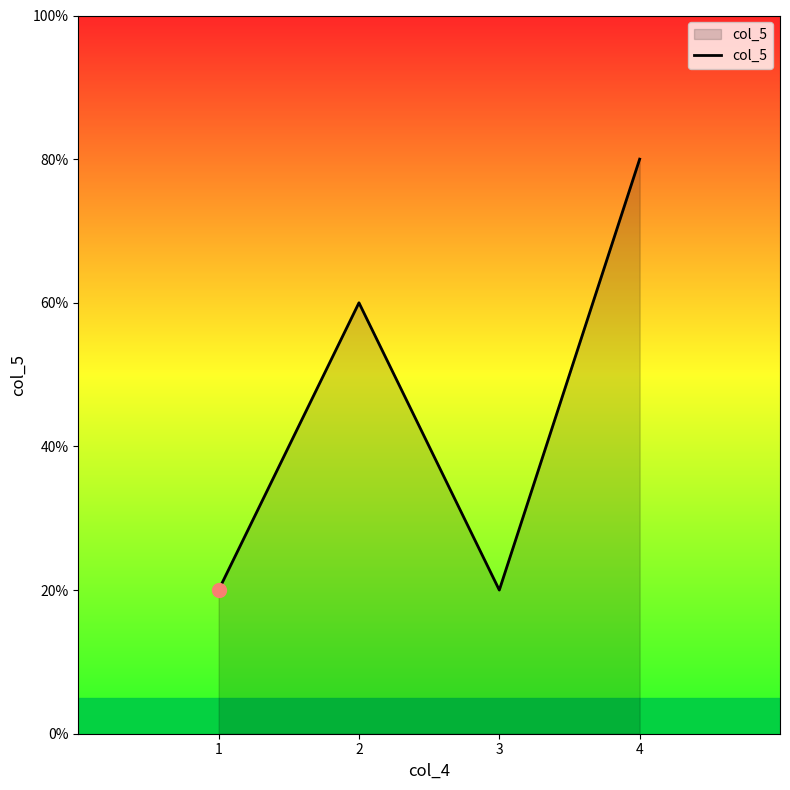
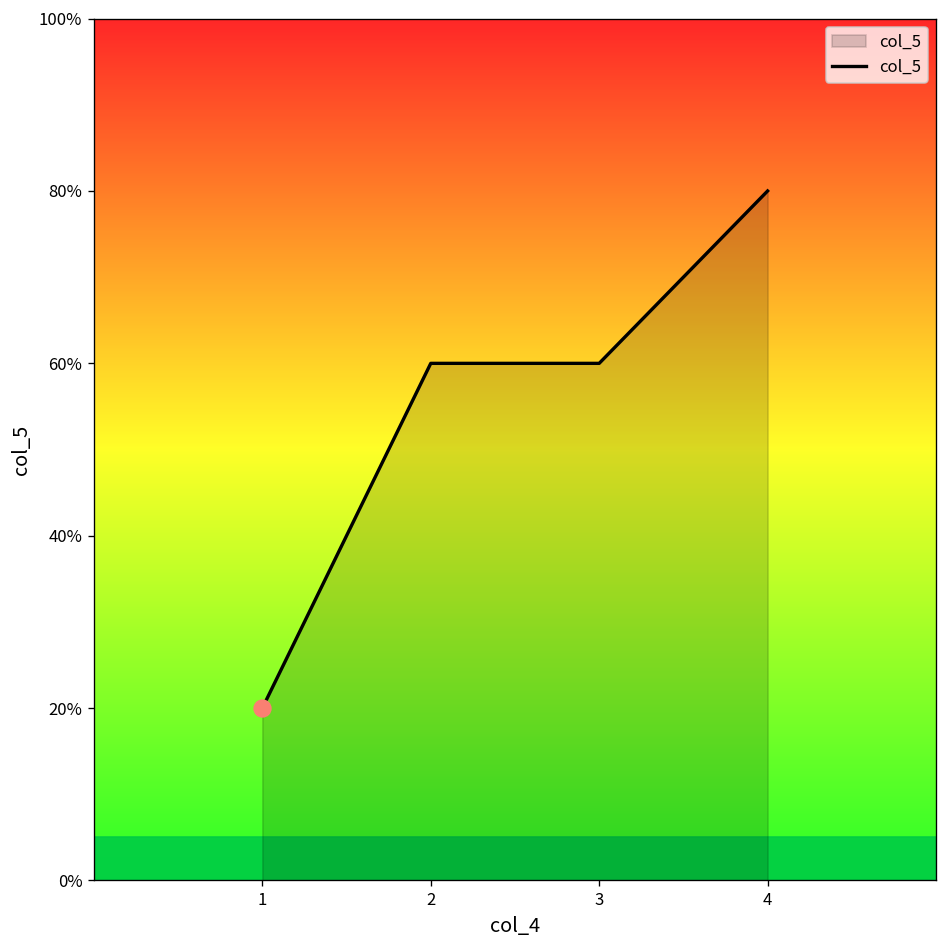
col_5, 3: 20% -> 60%
